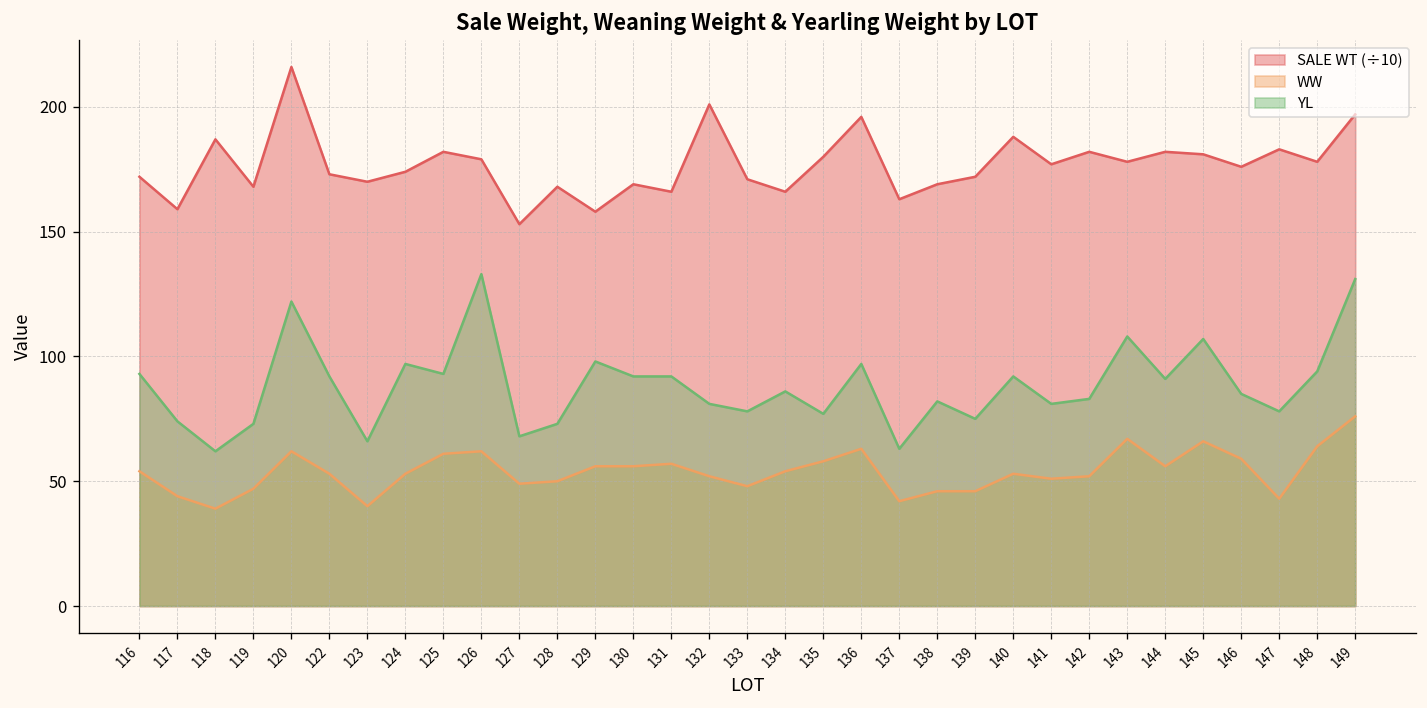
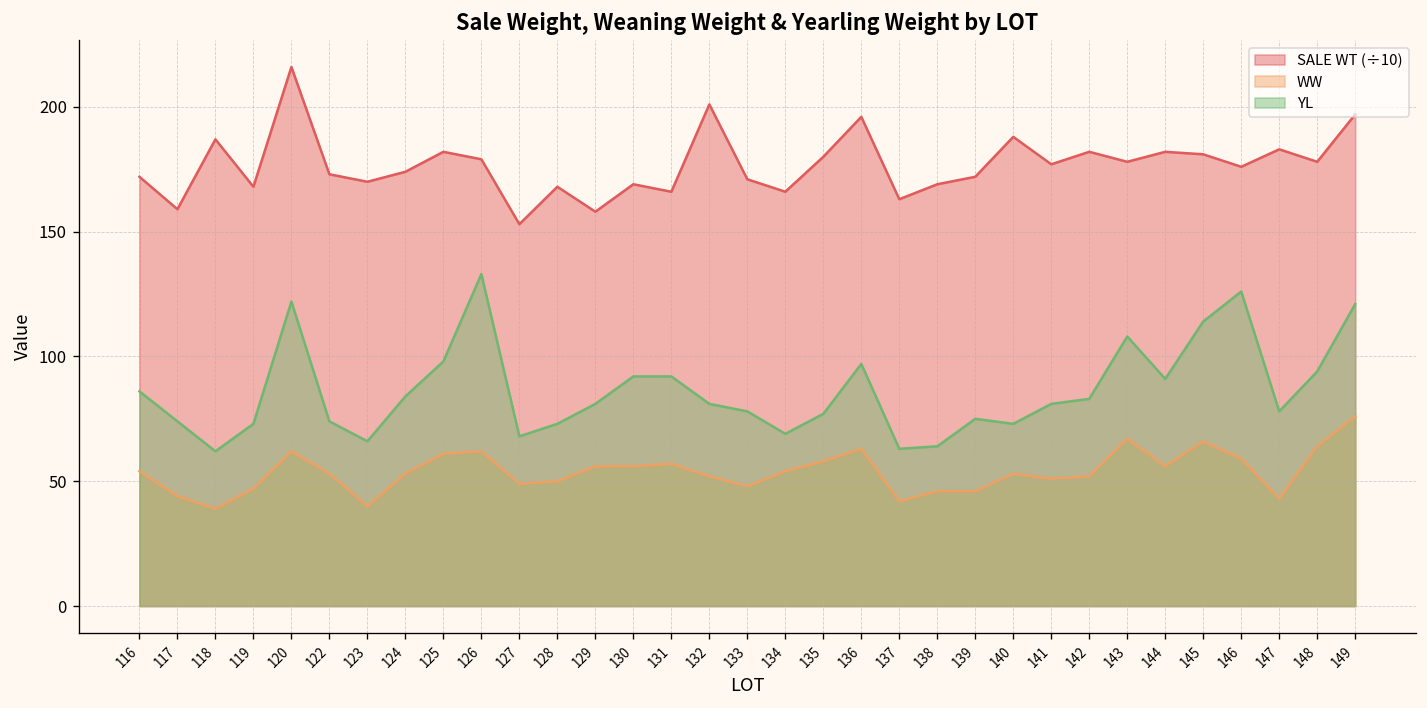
YL, 116: 93 -> 86
YL, 122: 92 -> 74
YL, 124: 97 -> 84
YL, 125: 93 -> 98
YL, 129: 98 -> 81
YL, 134: 86 -> 69
YL, 138: 82 -> 64
YL, 140: 92 -> 73
YL, 145: 107 -> 114
YL, 146: 85 -> 126
YL, 149: 131 -> 121
